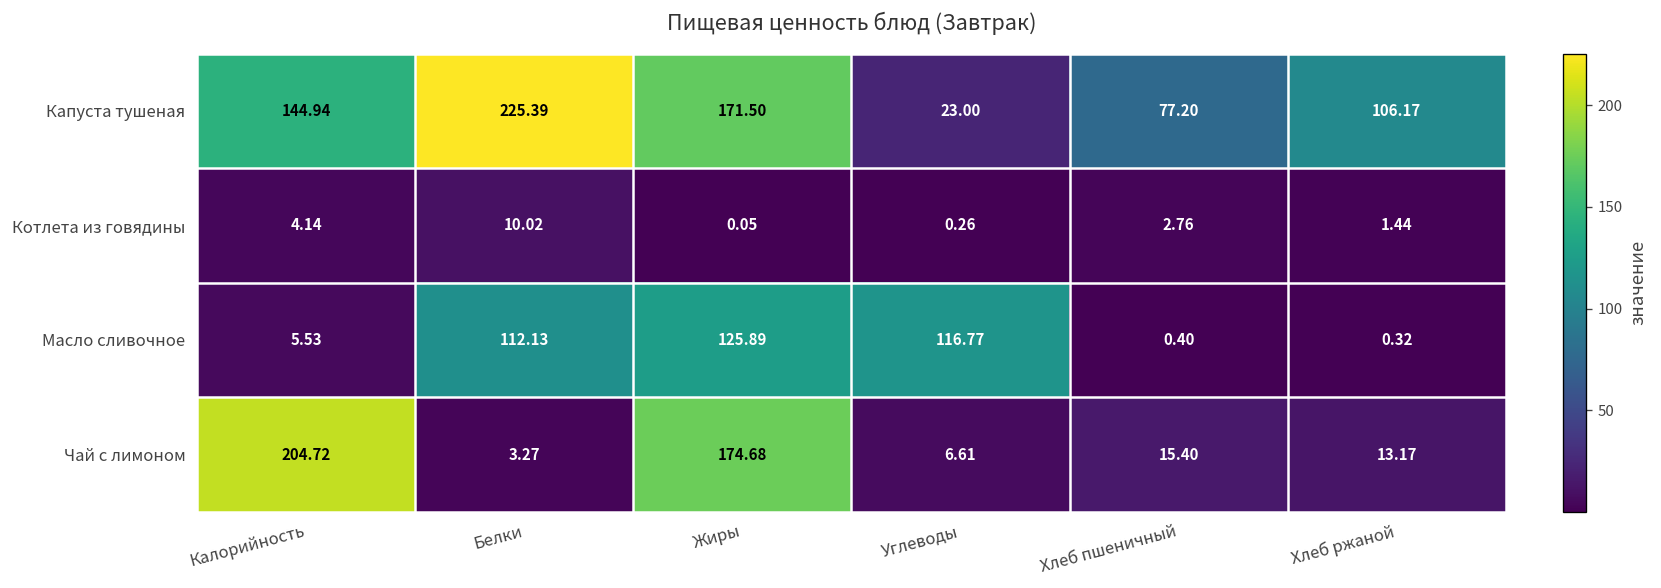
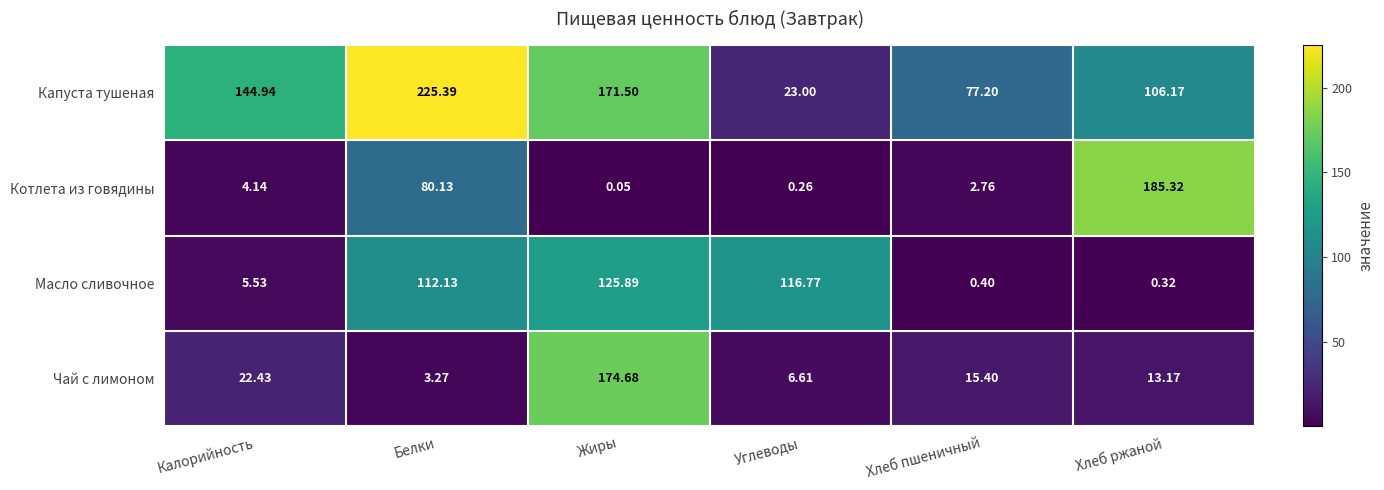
Котлета из говядины, Белки: 10.02 -> 80.13
Котлета из говядины, Хлеб ржаной: 1.44 -> 185.32
Чай с лимоном, Калорийность: 204.72 -> 22.43
